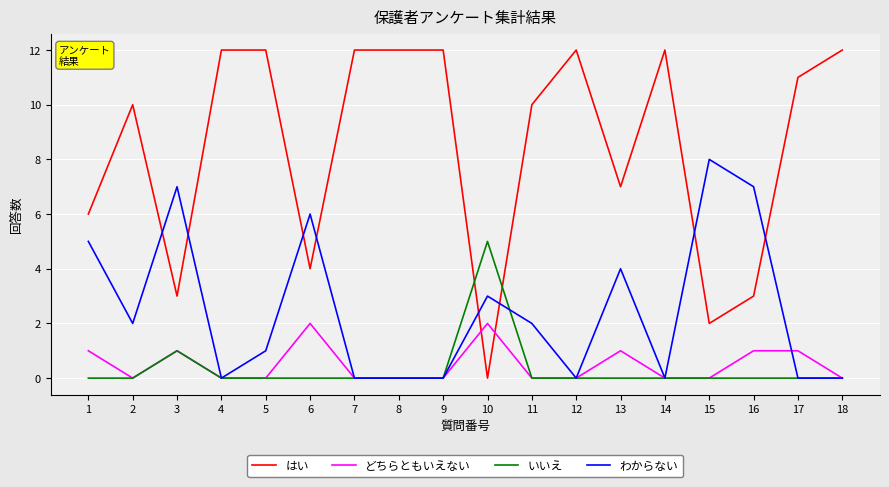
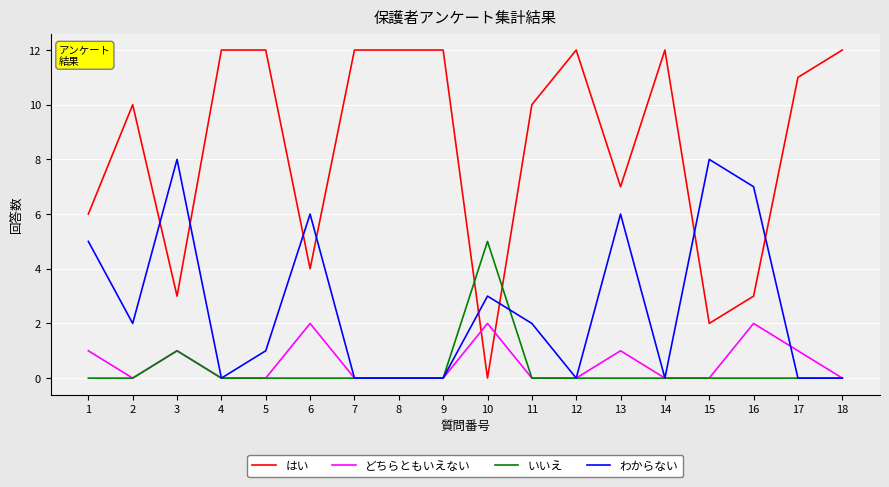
わからない, 3: 7 -> 8
わからない, 13: 4 -> 6
どちらともいえない, 16: 1 -> 2
